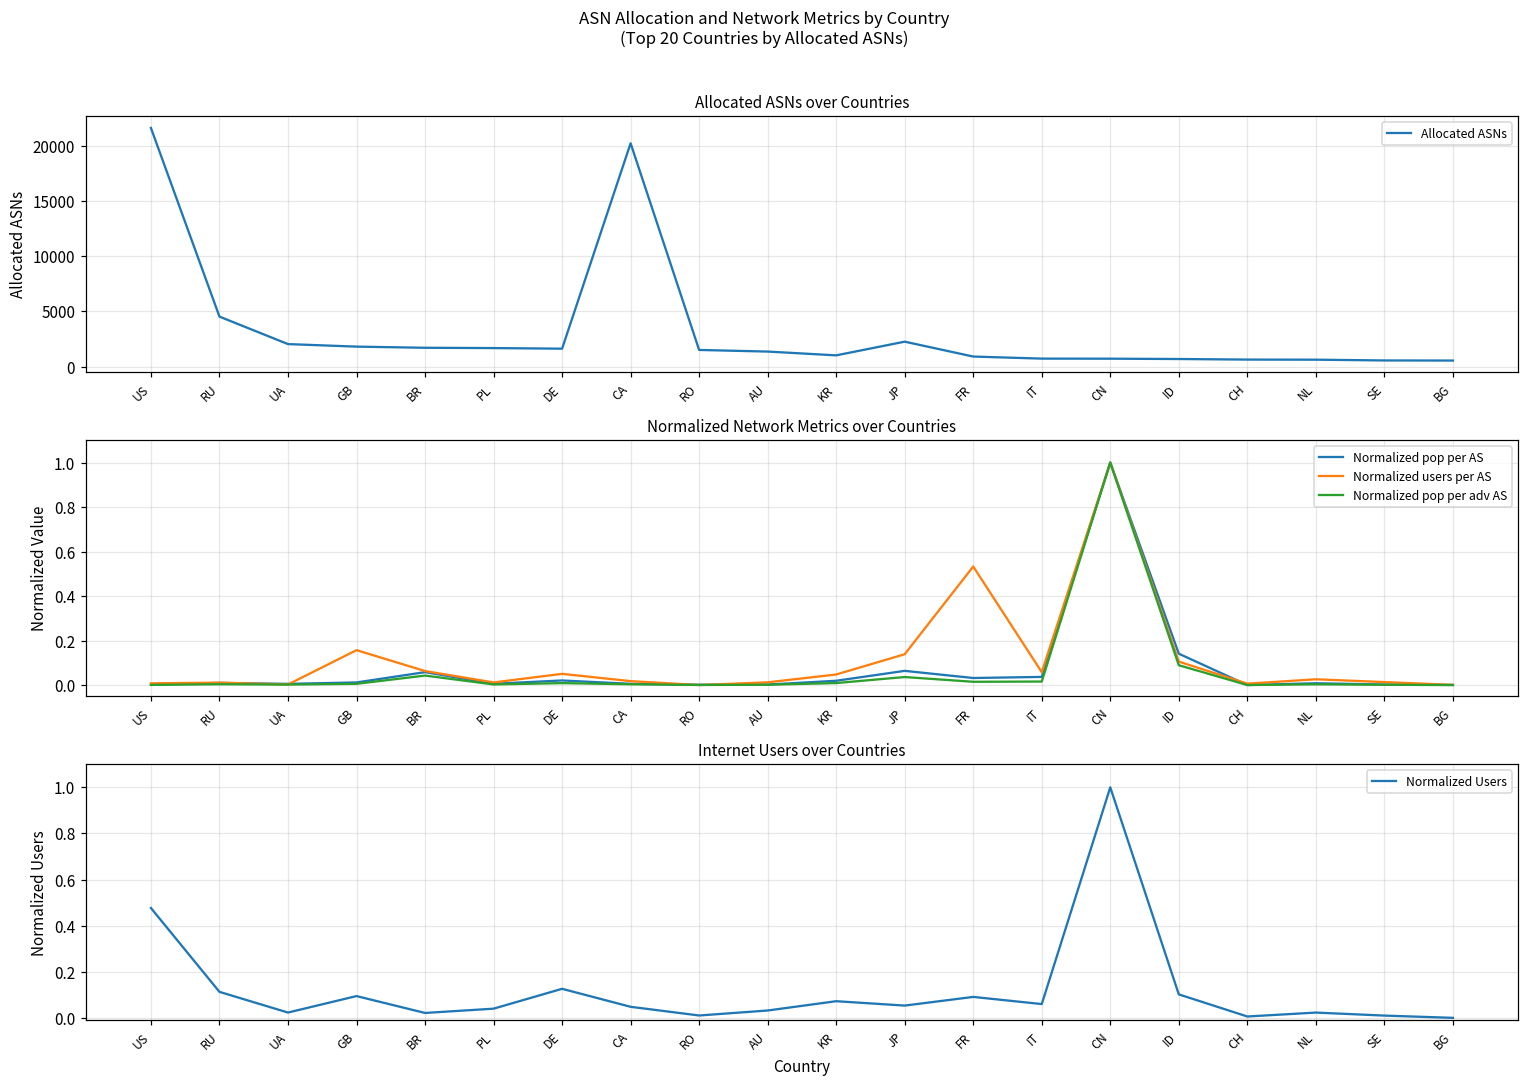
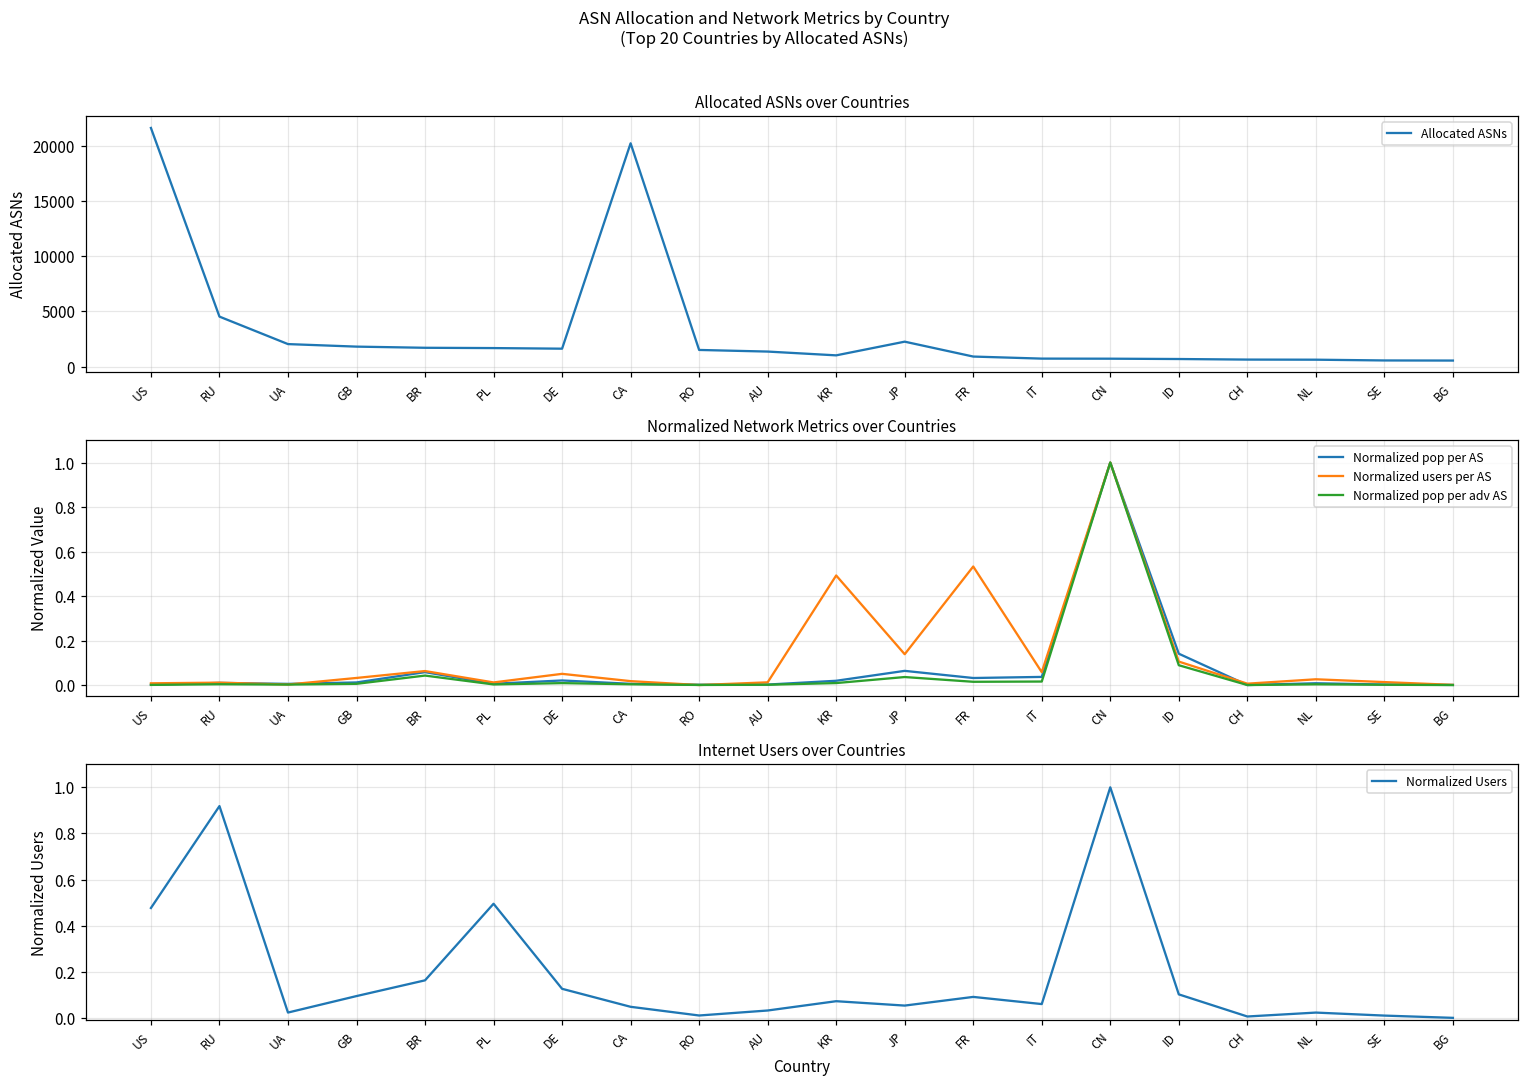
Normalized Network Metrics over Countries, Normalized users per AS, GB: 0.16 -> 0.03
Normalized Network Metrics over Countries, Normalized users per AS, KR: 0.05 -> 0.49
Internet Users over Countries, RU: 0.11 -> 0.92
Internet Users over Countries, BR: 0.02 -> 0.16
Internet Users over Countries, PL: 0.04 -> 0.49
